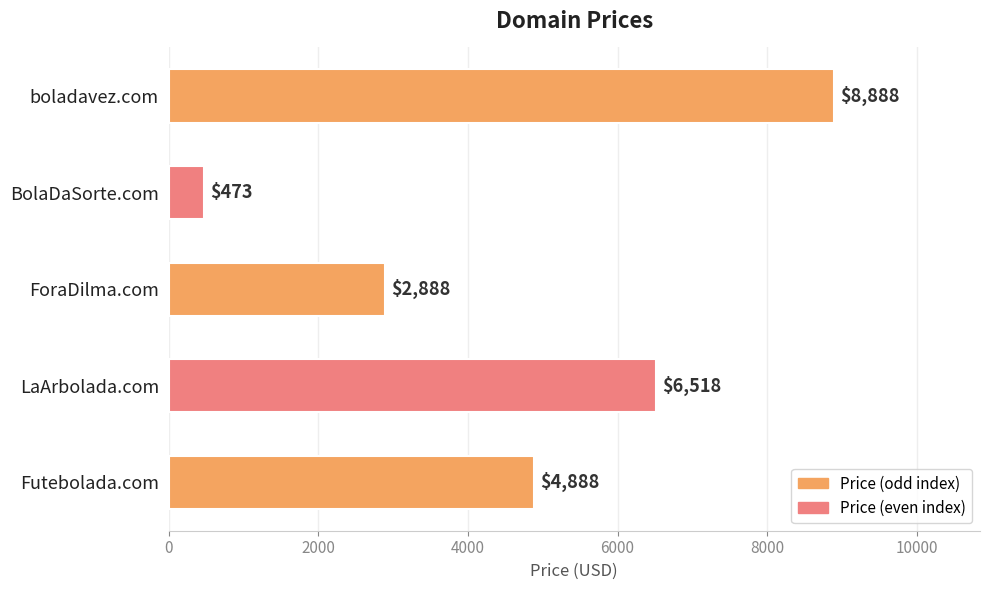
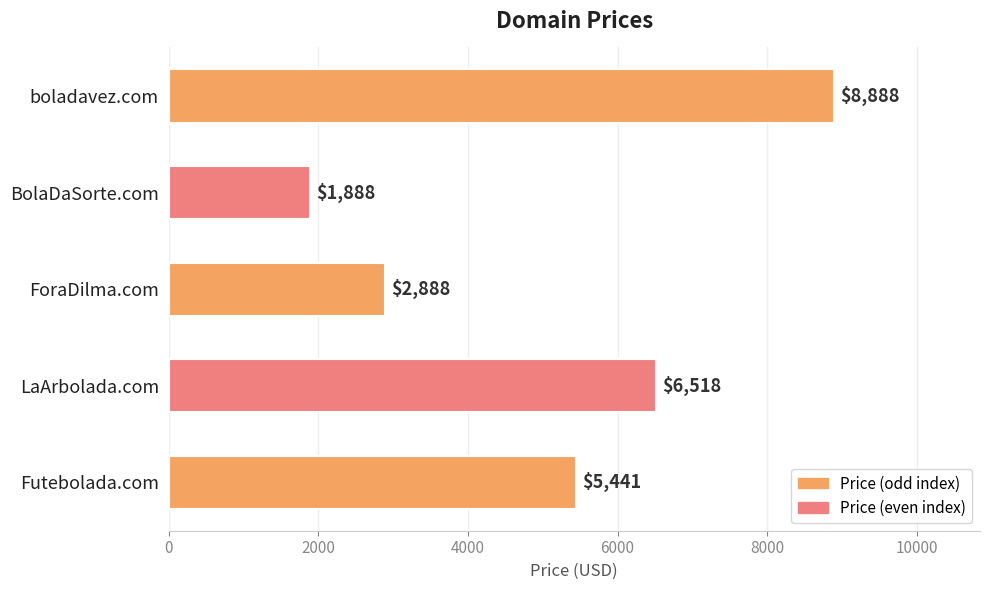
BolaDaSorte.com: $473 -> $1,888
Futebolada.com: $4,888 -> $5,441
